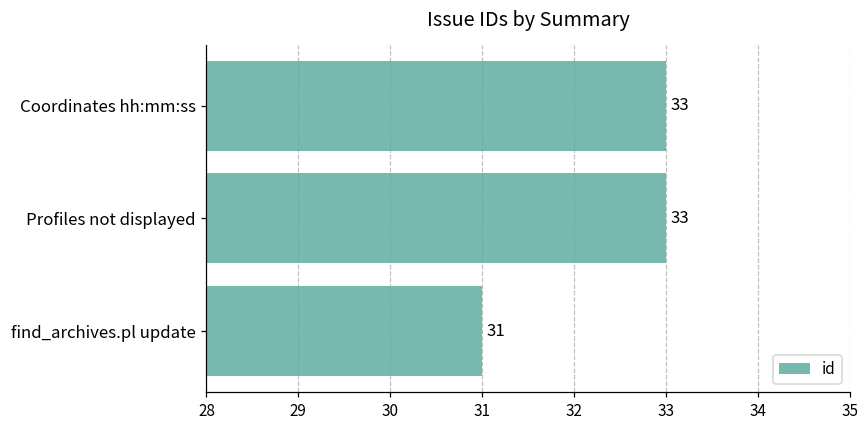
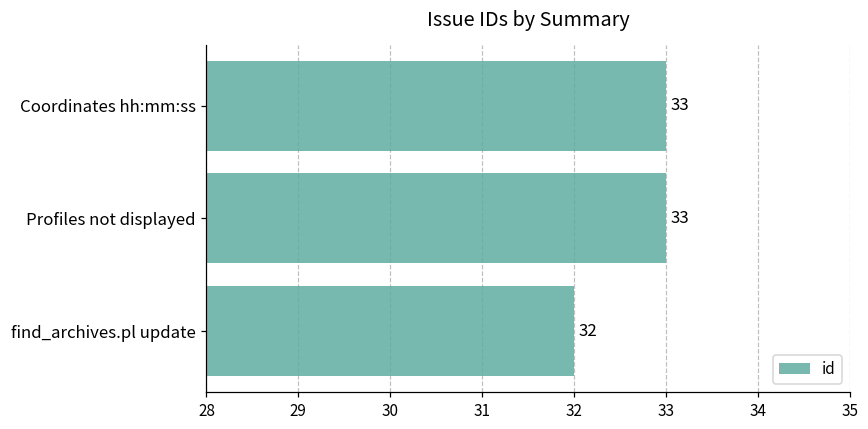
find_archives.pl update: 31 -> 32
